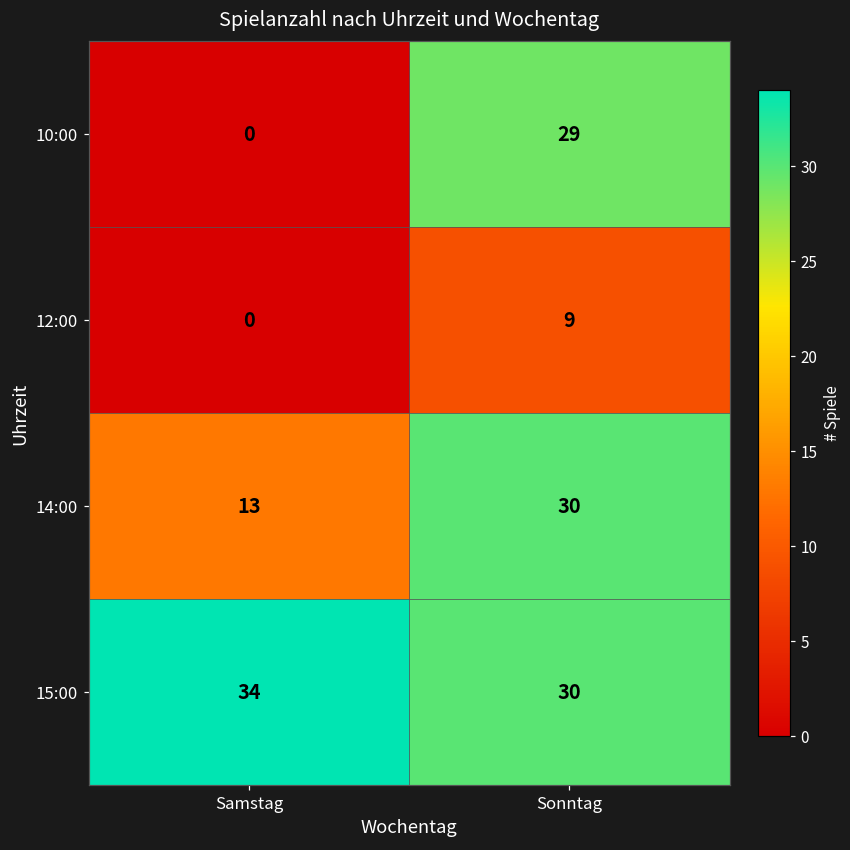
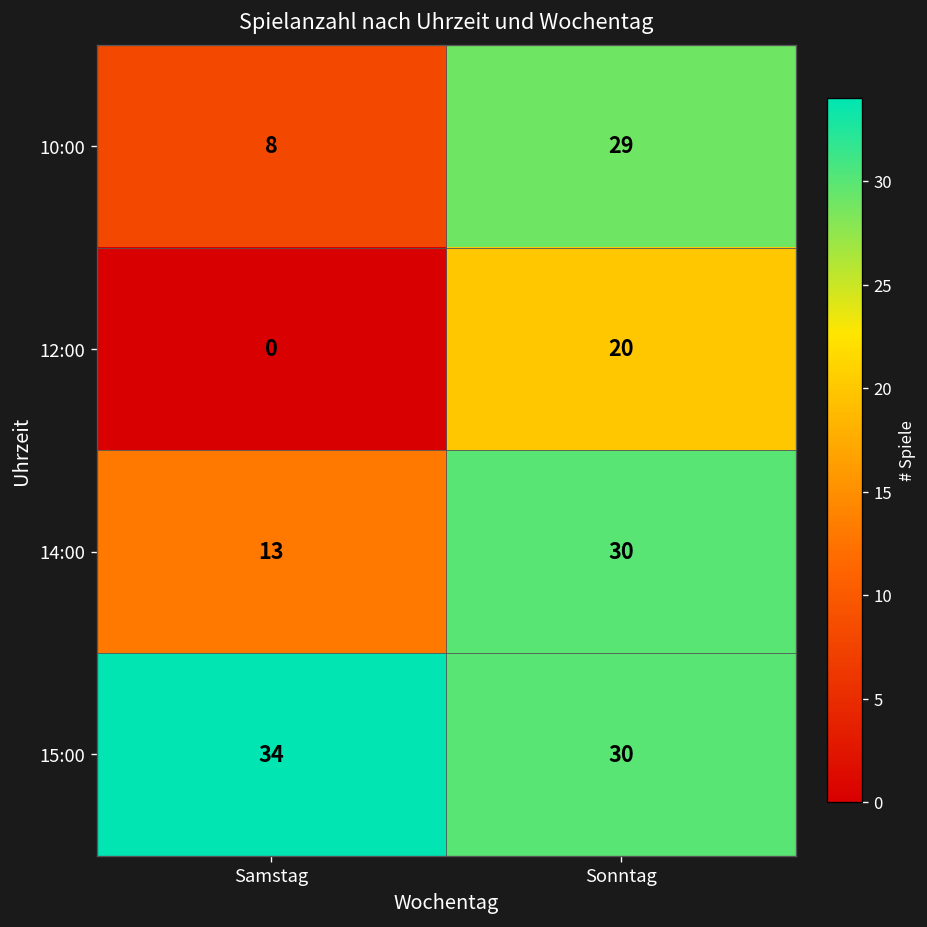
10:00, Samstag: 0 -> 8
12:00, Sonntag: 9 -> 20
